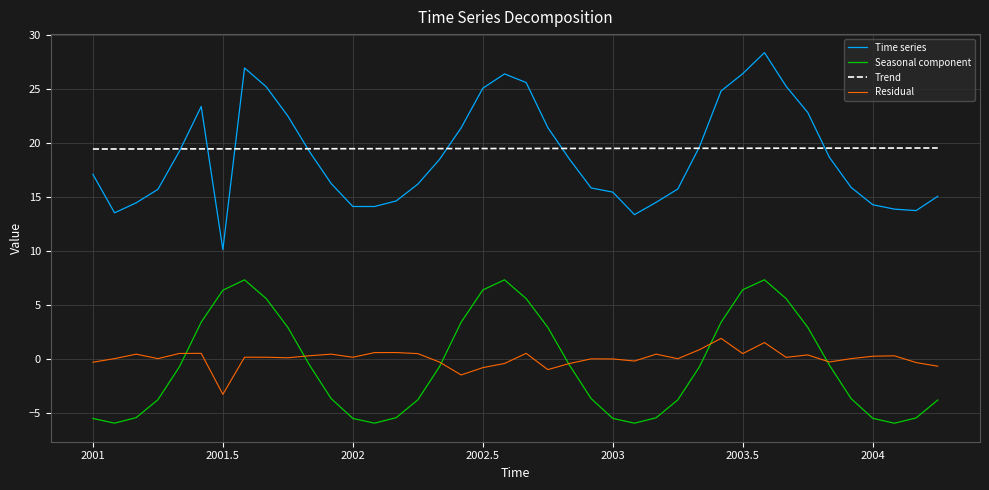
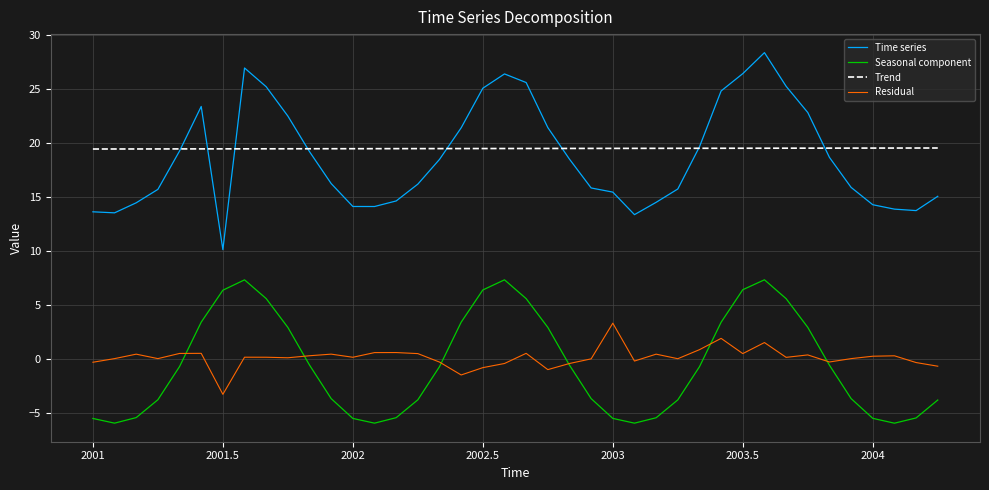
Time series, 2001: 17.1 -> 13.6
Residual, 2003: 0.0 -> 3.3
